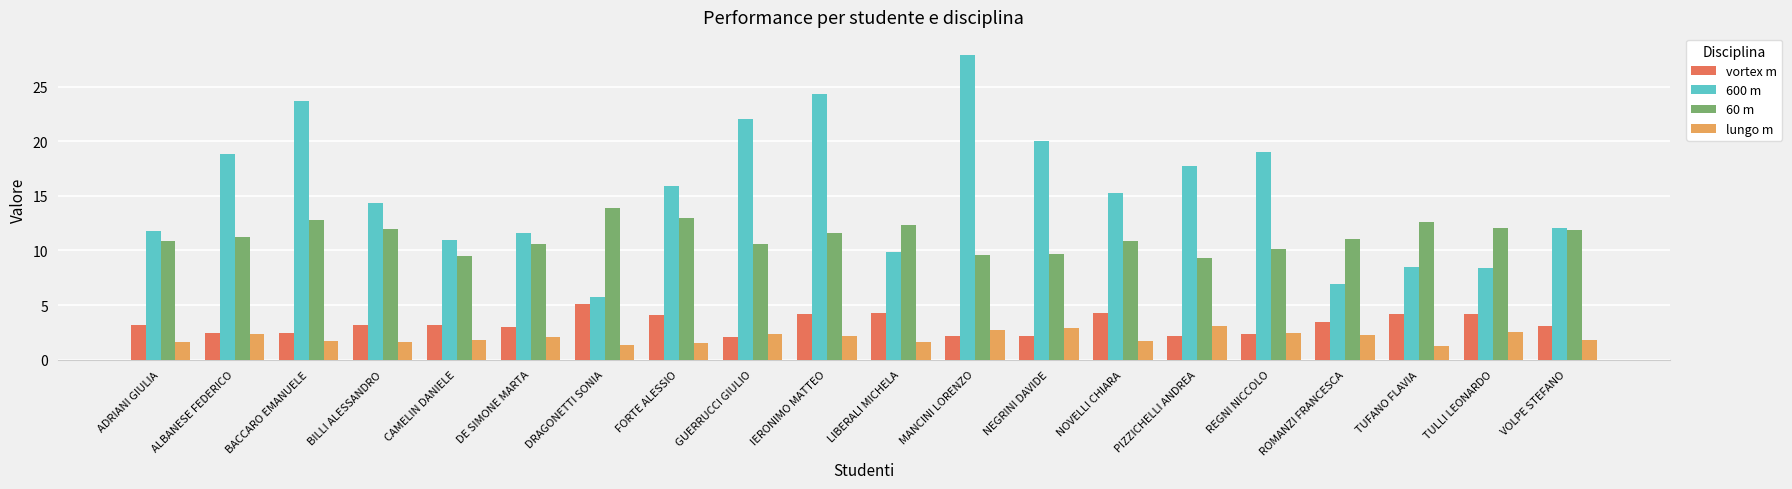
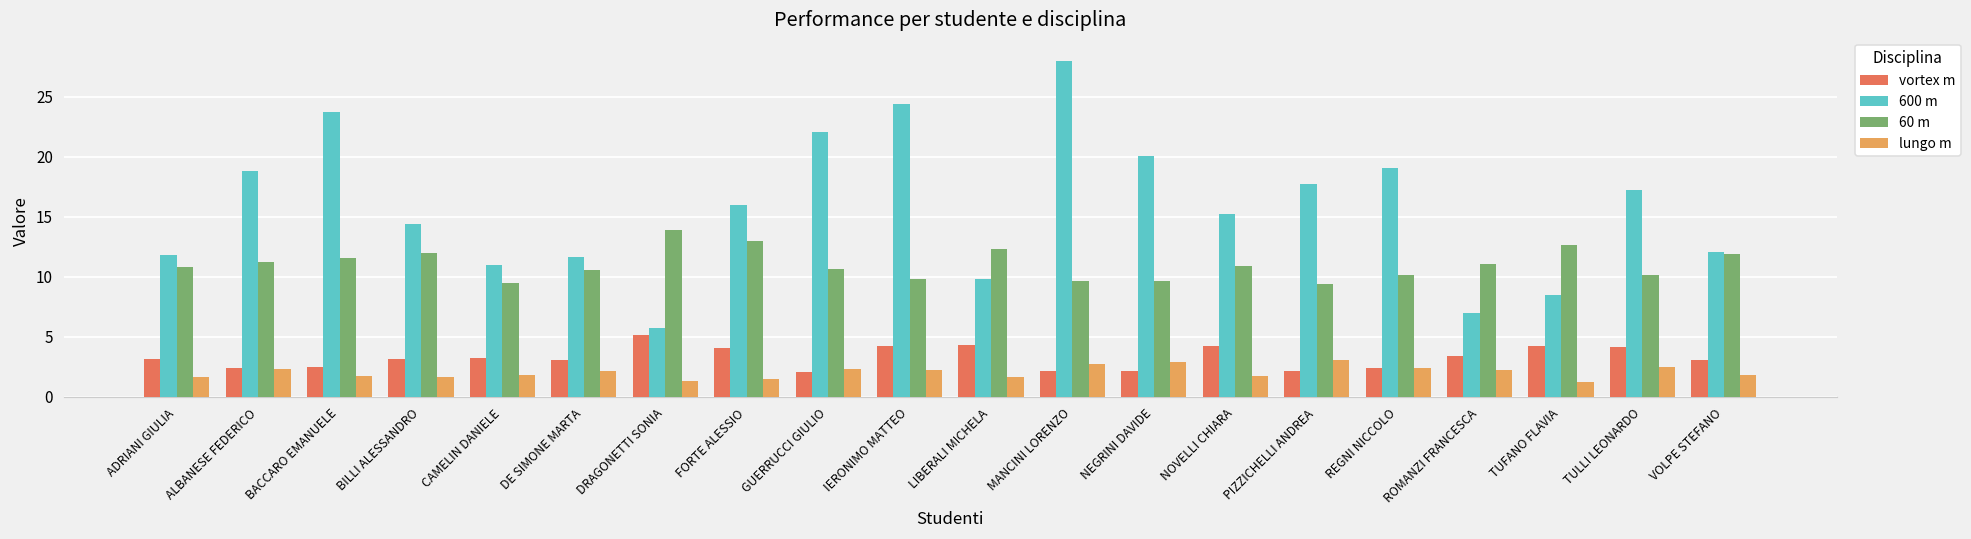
60 m, BACCARO EMANUELE: 12.8 -> 11.6
60 m, IERONIMO MATTEO: 11.6 -> 9.8
600 m, TULLI LEONARDO: 8.4 -> 17.3
60 m, TULLI LEONARDO: 12.0 -> 10.2
